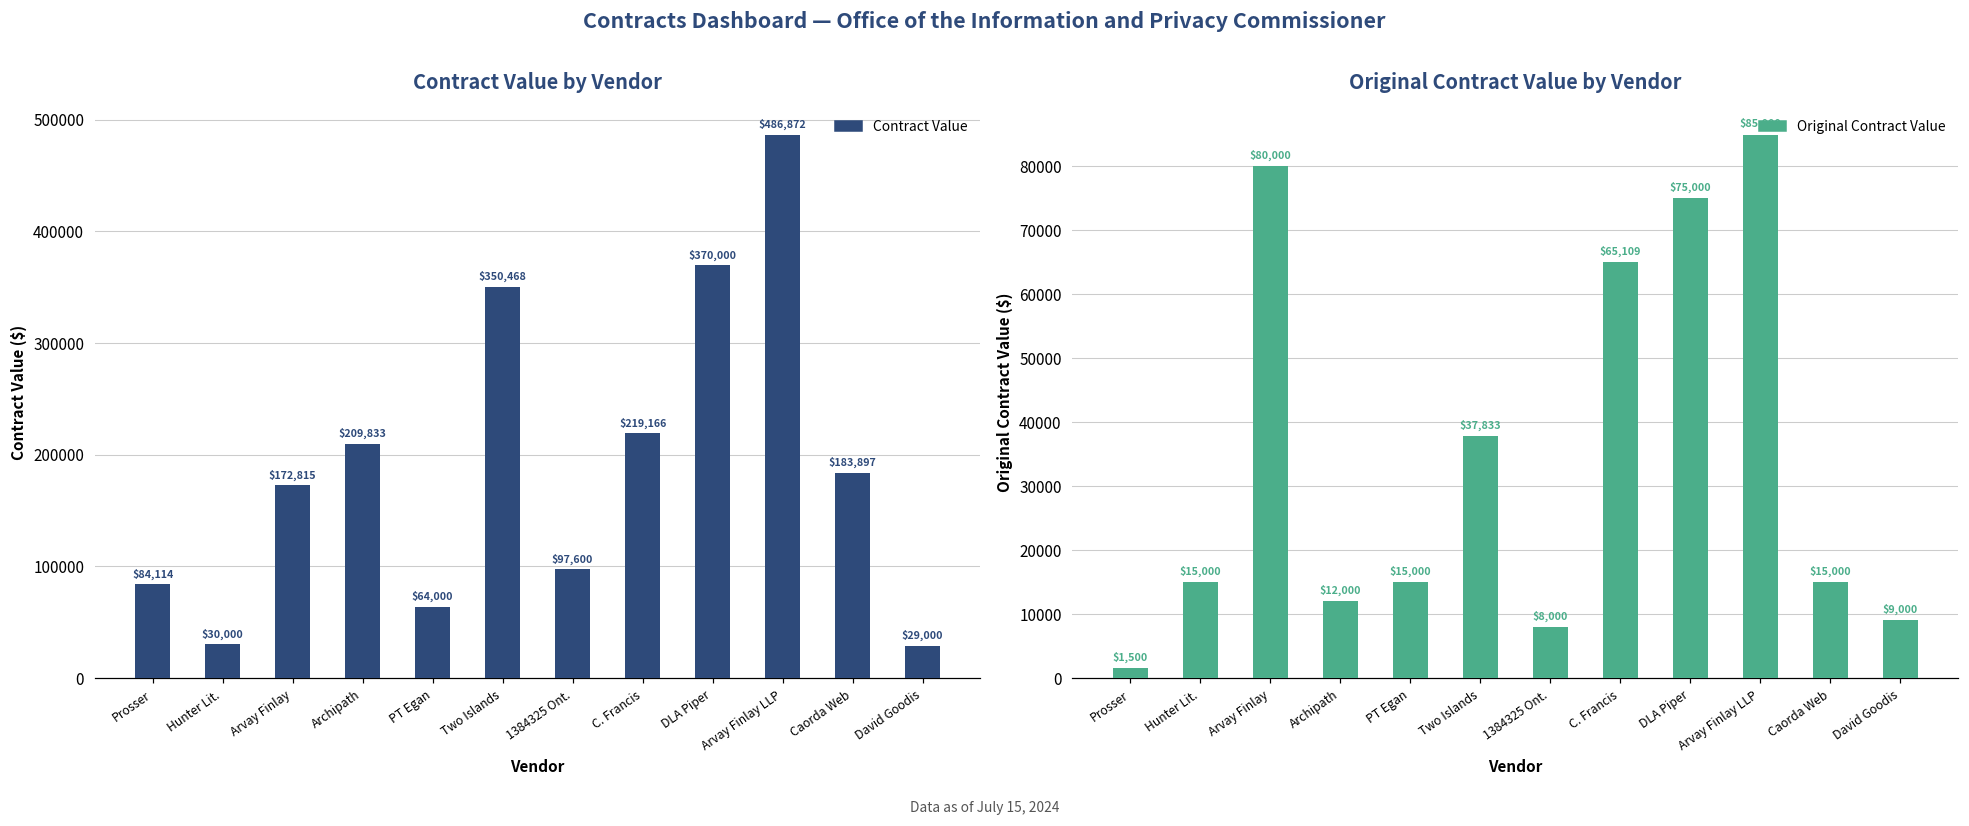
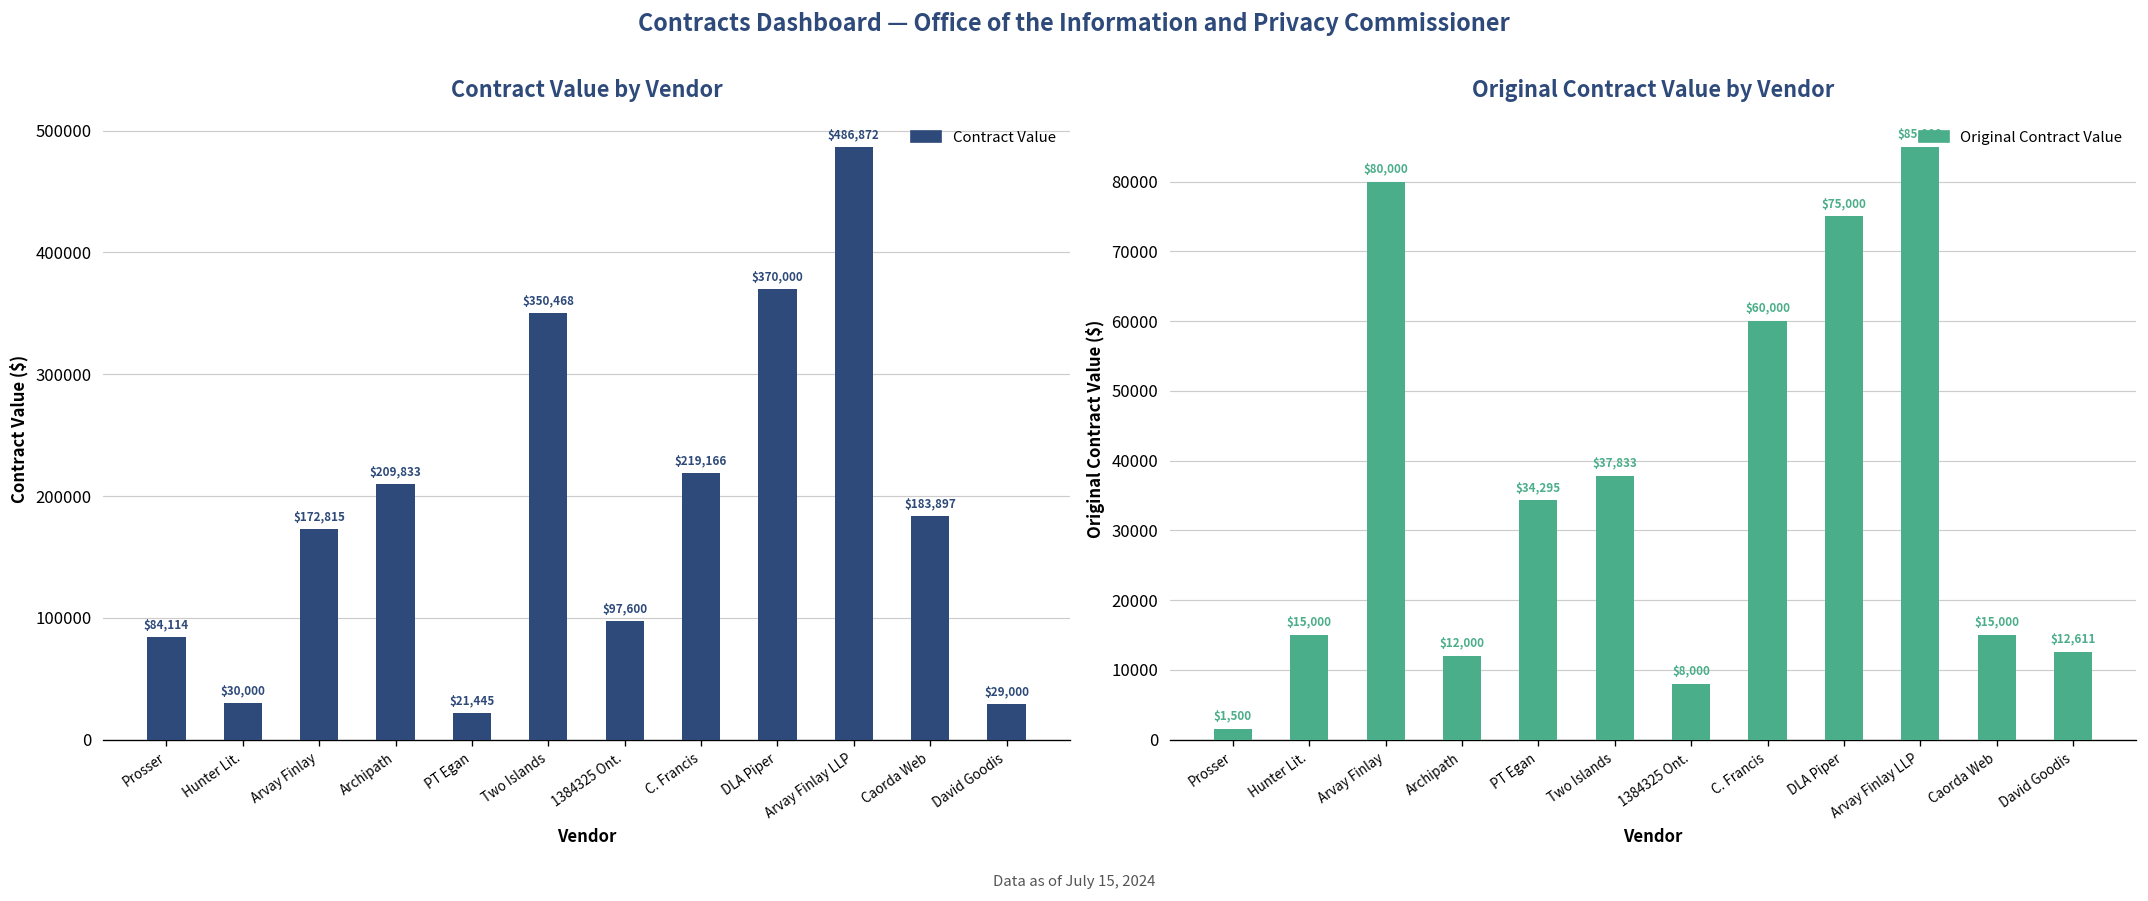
Contract Value by Vendor, PT Egan: $64,000 -> $21,445
Original Contract Value by Vendor, PT Egan: $15,000 -> $34,295
Original Contract Value by Vendor, C. Francis: $65,109 -> $60,000
Original Contract Value by Vendor, David Goodis: $9,000 -> $12,611
